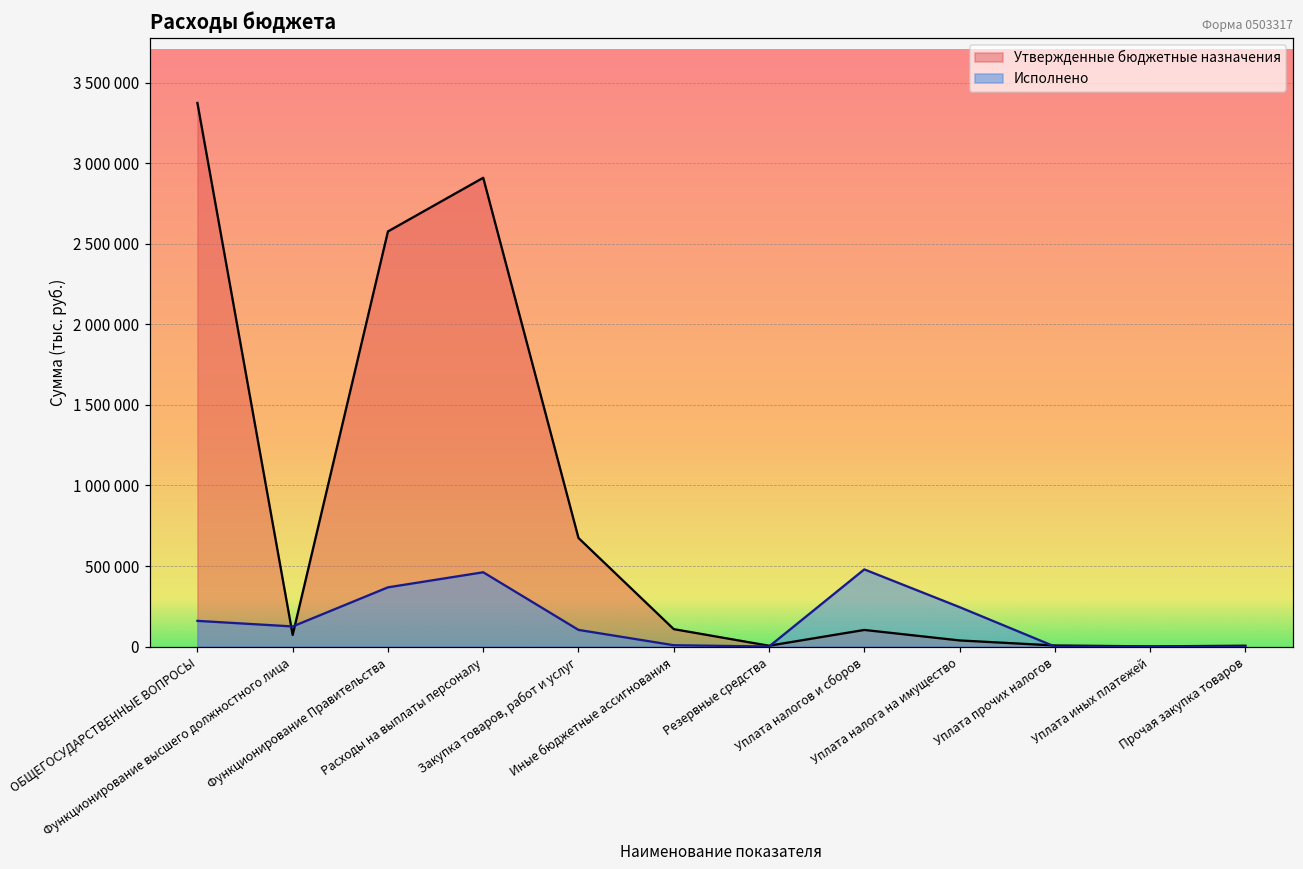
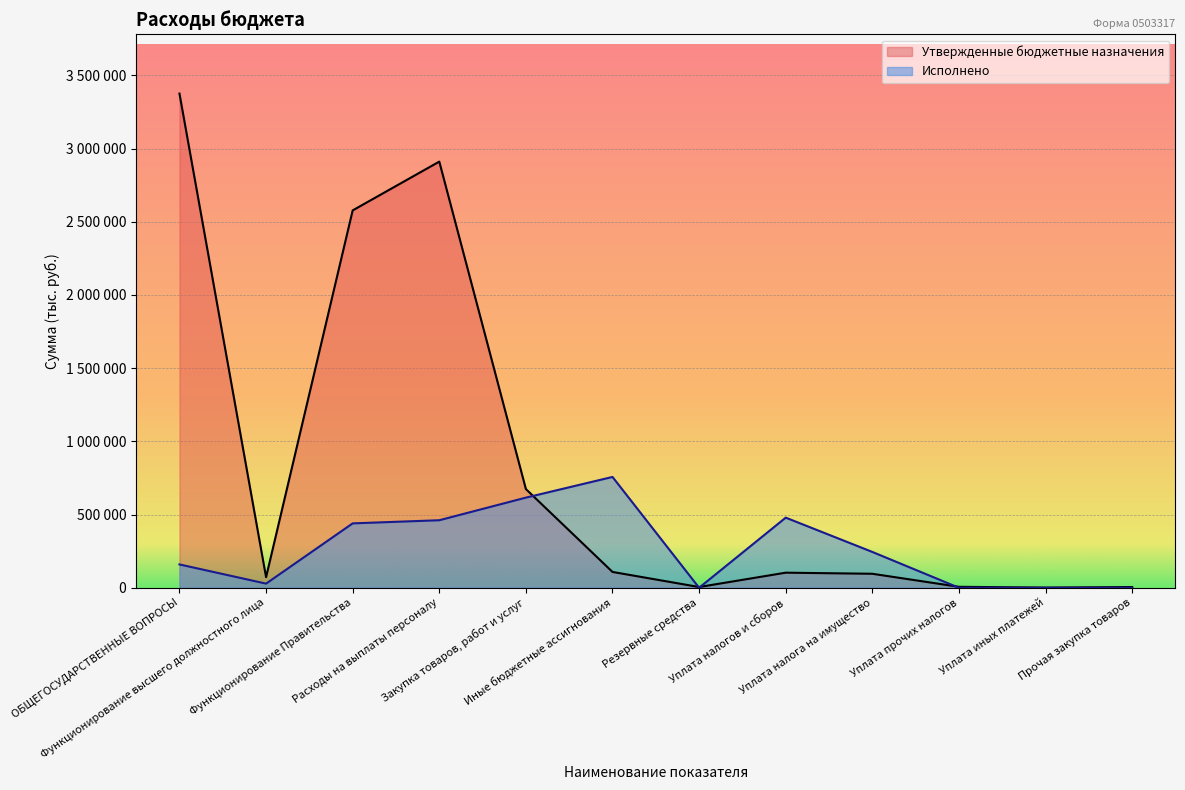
Исполнено, Функционирование высшего должностного лица: 120000 -> 30000
Исполнено, Функционирование Правительства: 370000 -> 440000
Исполнено, Закупка товаров, работ и услуг: 100000 -> 620000
Исполнено, Иные бюджетные ассигнования: 10000 -> 760000
Утвержденные бюджетные назначения, Уплата налога на имущество: 40000 -> 100000
